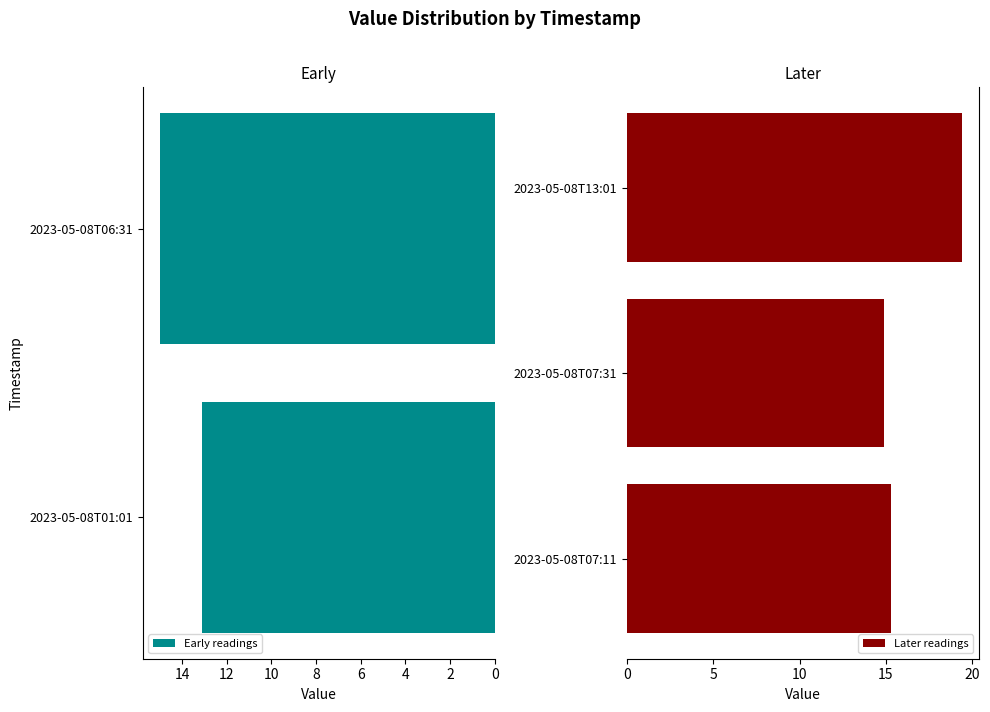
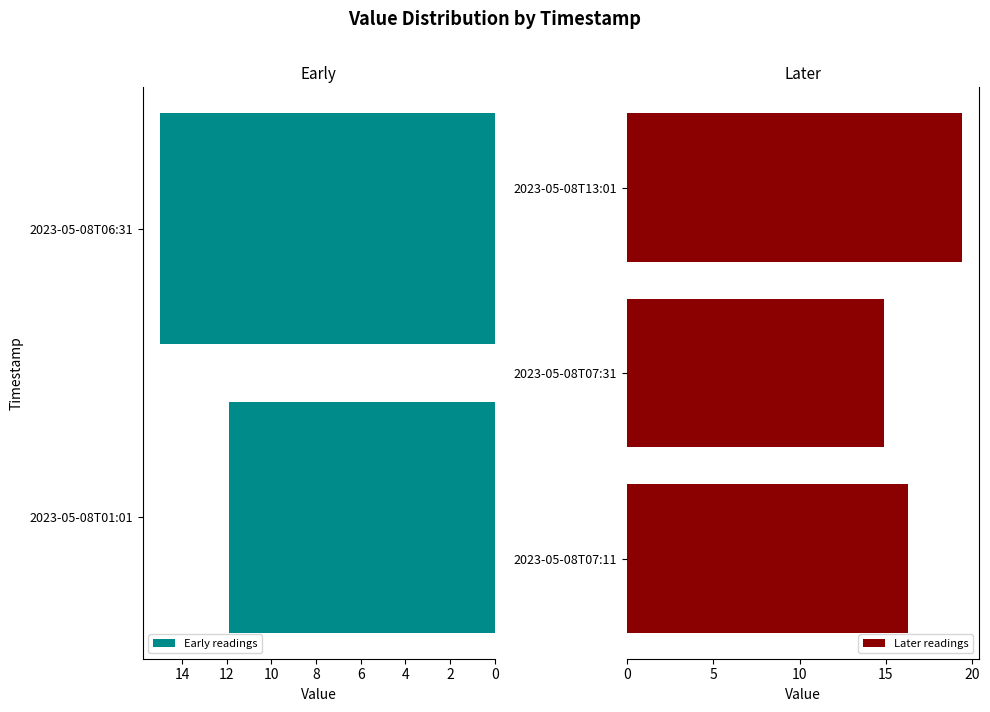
Early, 2023-05-08T01:01: 13.1 -> 11.9
Later, 2023-05-08T07:11: 15.3 -> 16.3
